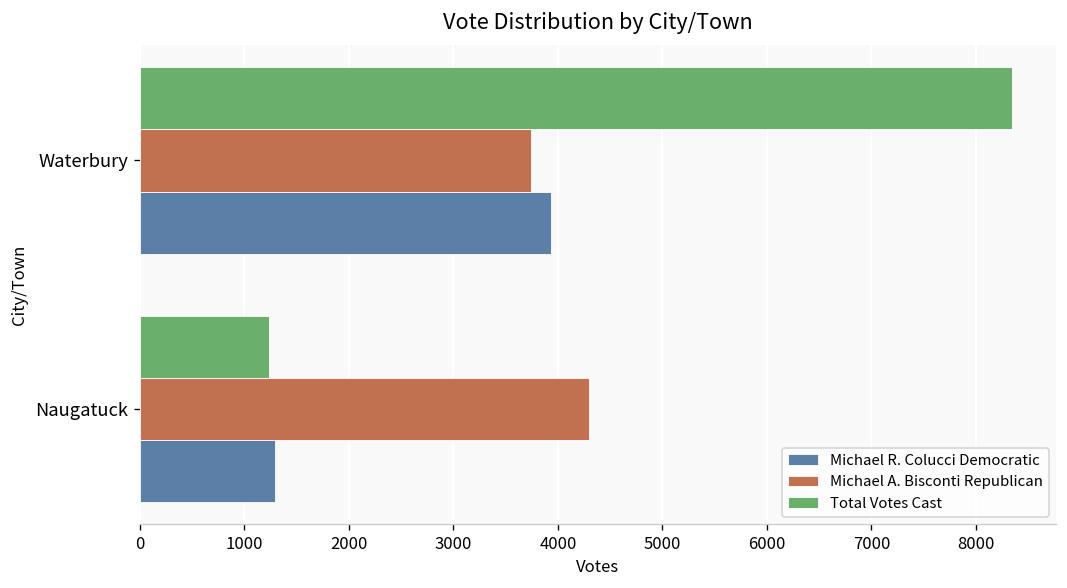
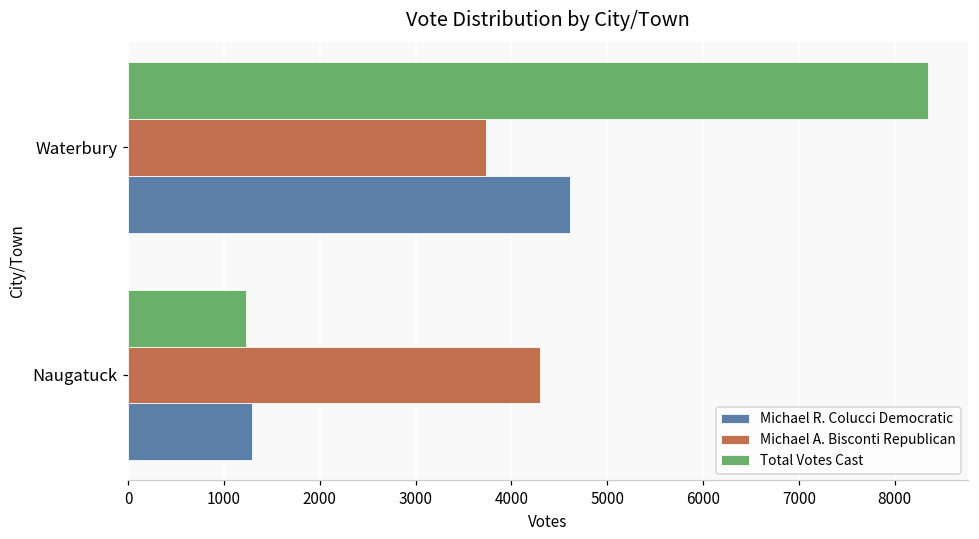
Michael R. Colucci Democratic, Waterbury: 3900 -> 4600
